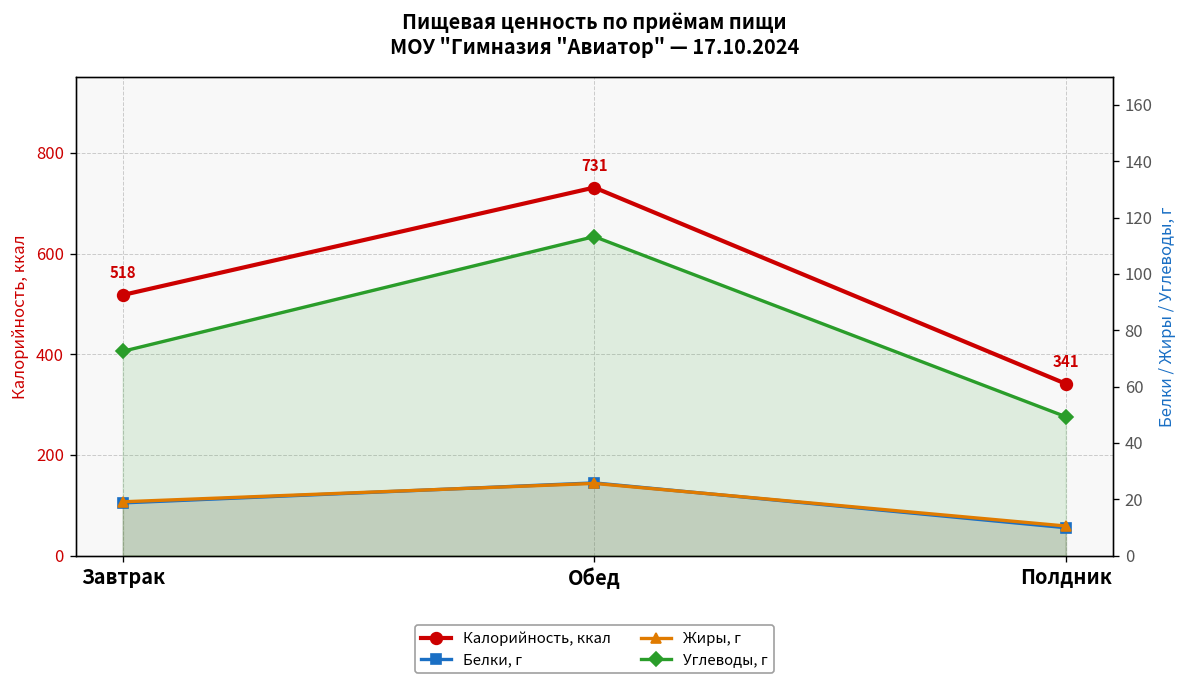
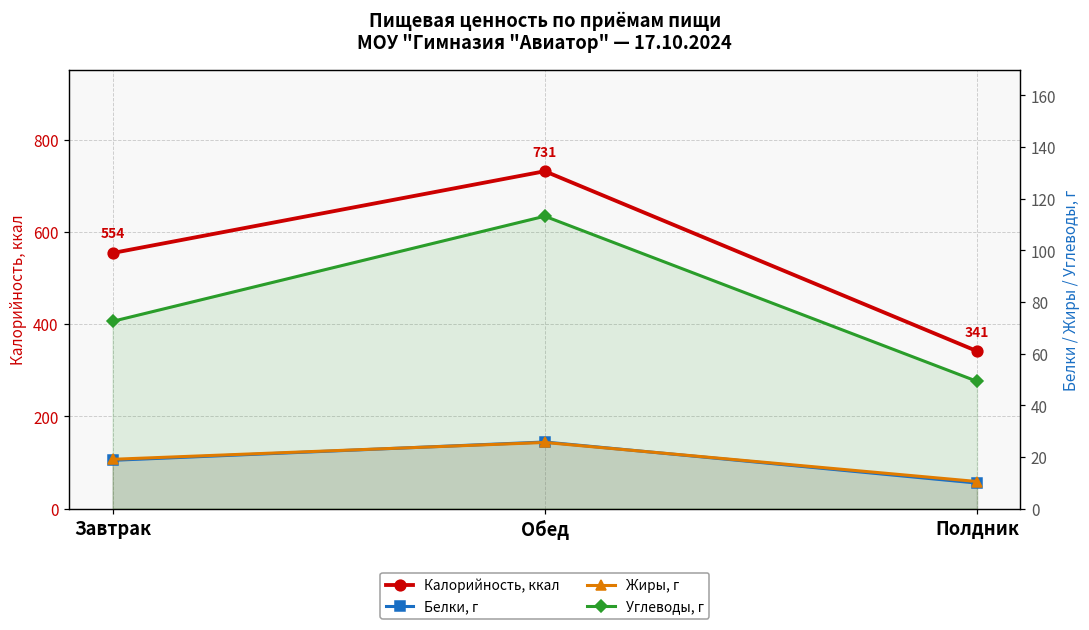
Калорийность, ккал, Завтрак: 518 -> 554
